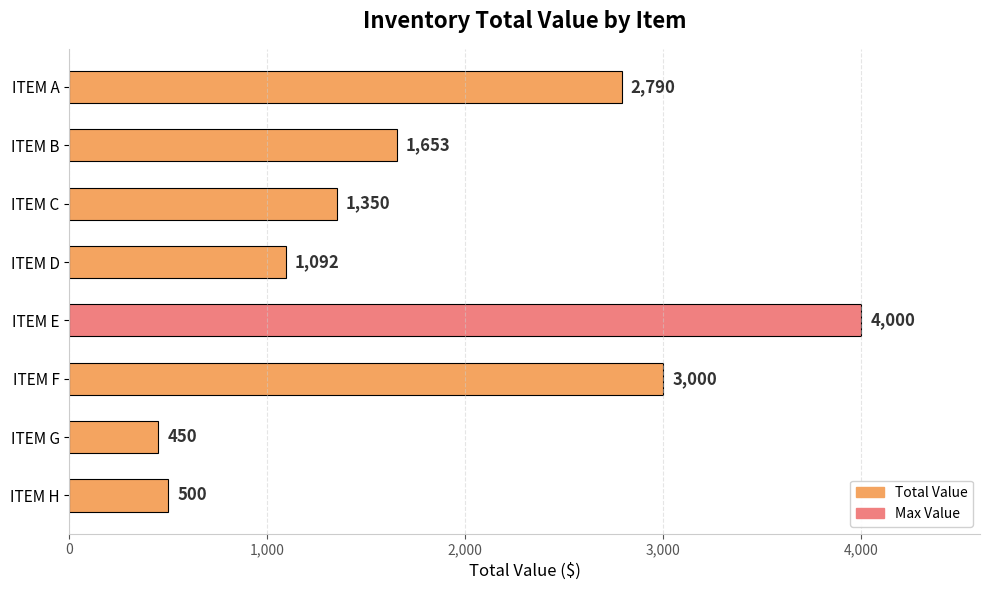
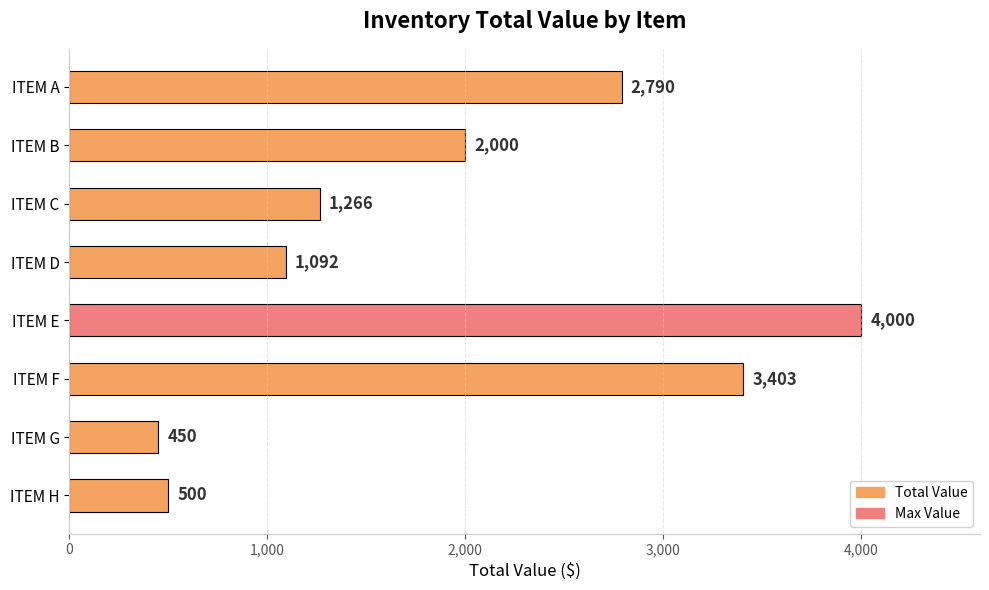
ITEM B: 1,653 -> 2,000
ITEM C: 1,350 -> 1,266
ITEM F: 3,000 -> 3,403
